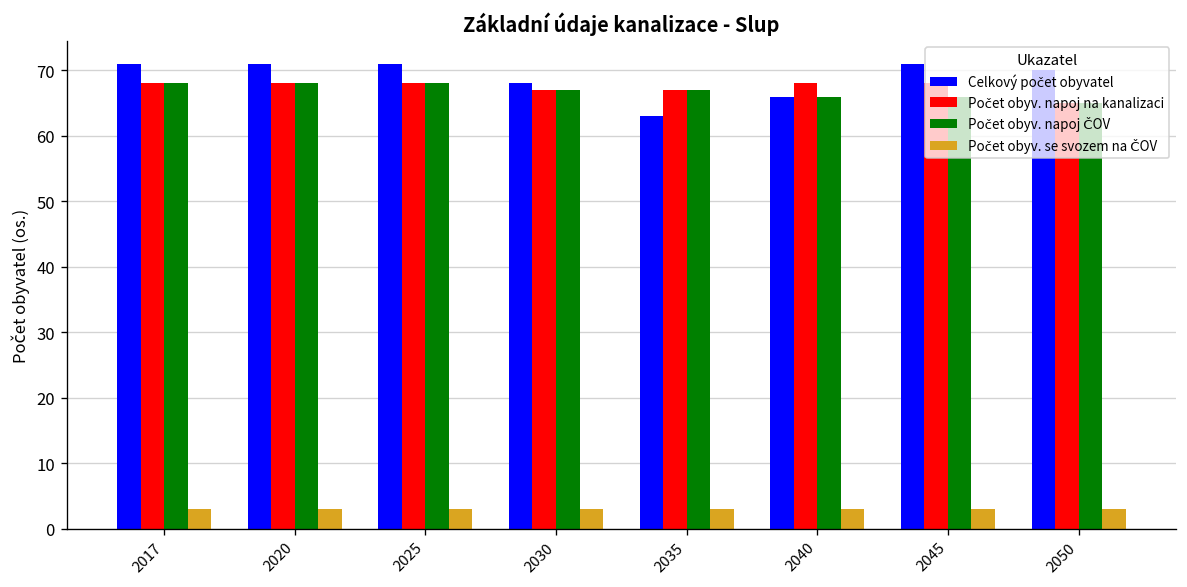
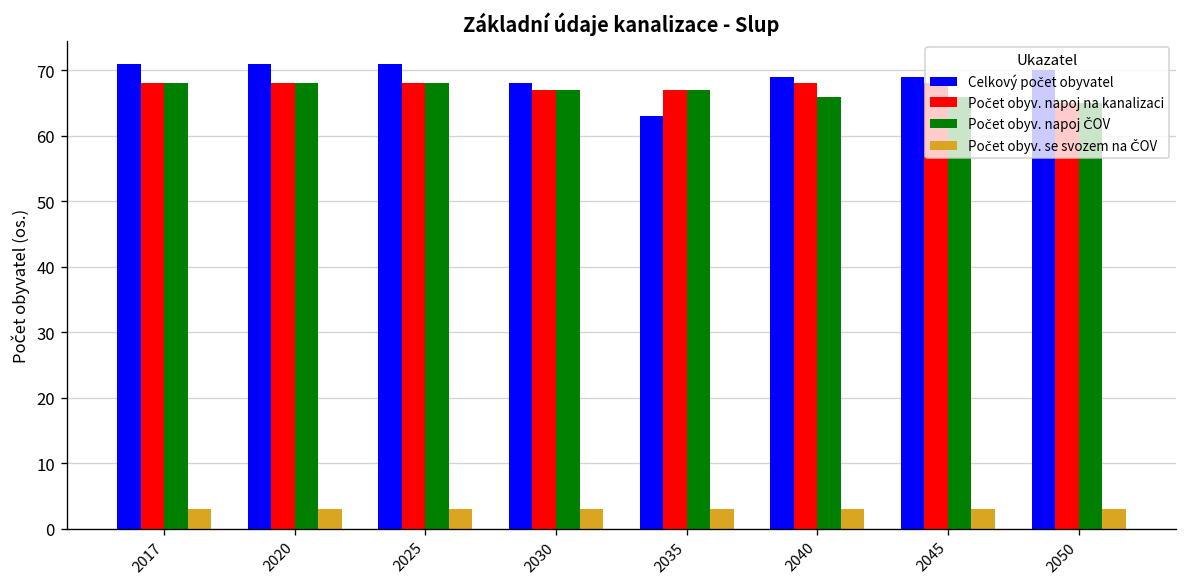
Celkový počet obyvatel, 2040: 66 -> 69
Celkový počet obyvatel, 2045: 71 -> 69
